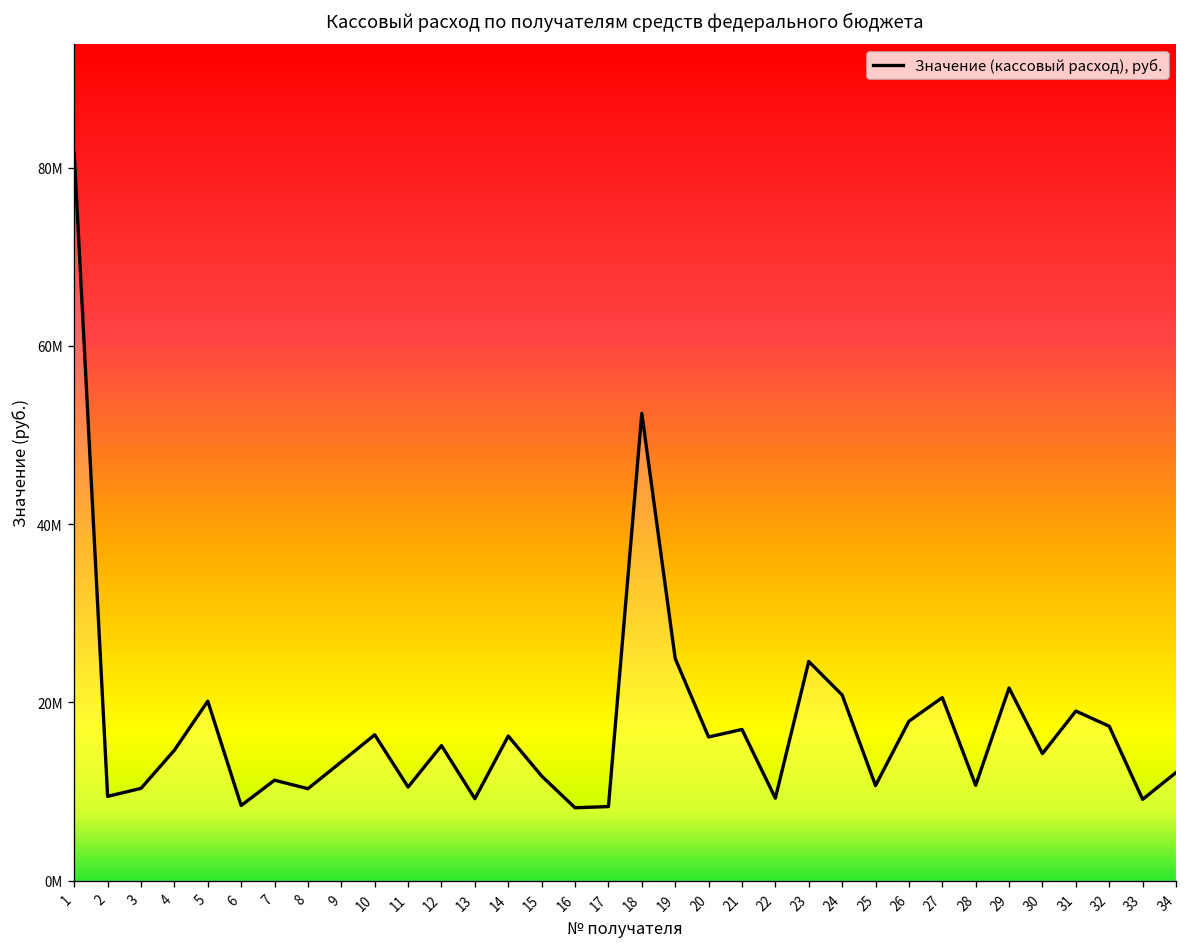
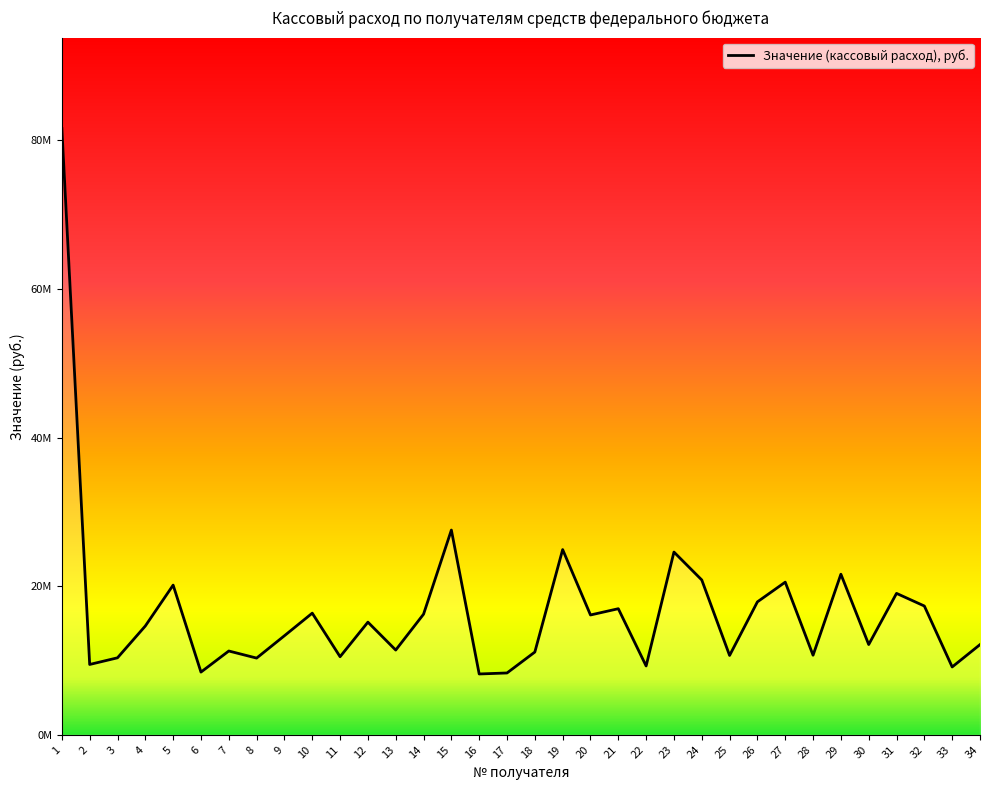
13: 9000000 -> 11000000
15: 12000000 -> 28000000
18: 52000000 -> 11000000
30: 14000000 -> 12000000
